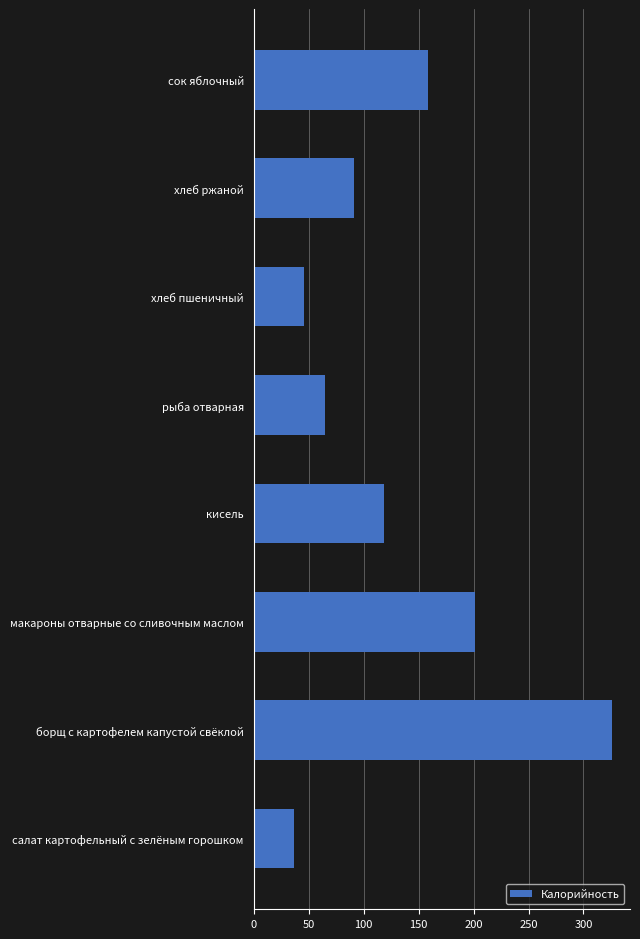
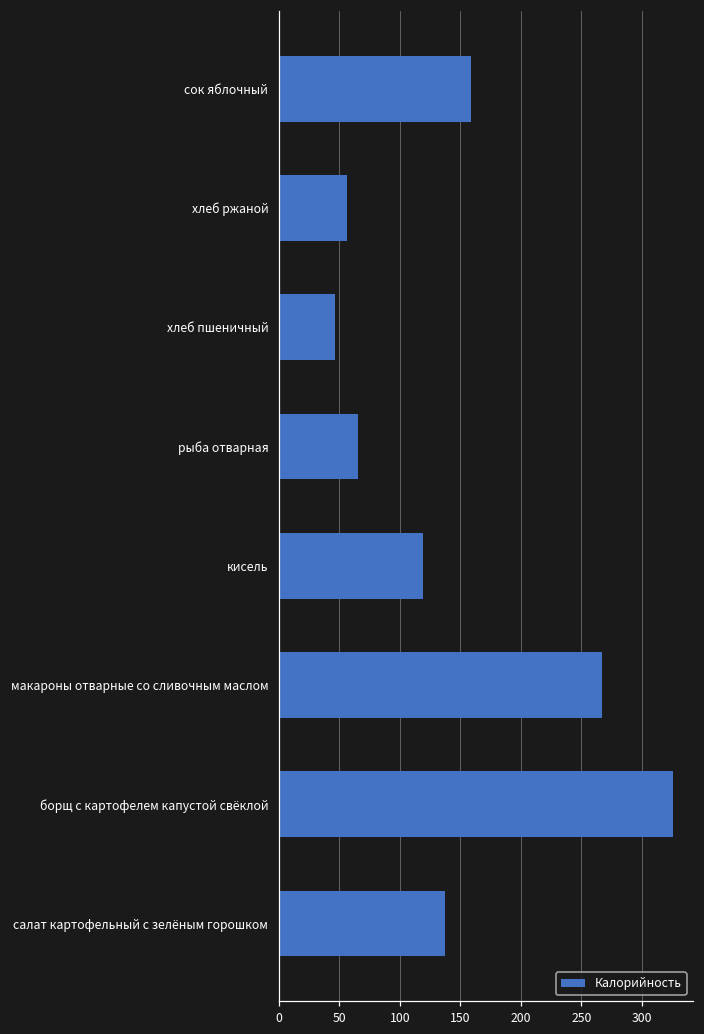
хлеб ржаной: 91 -> 56
макароны отварные со сливочным маслом: 201 -> 267
салат картофельный с зелёным горошком: 37 -> 137
